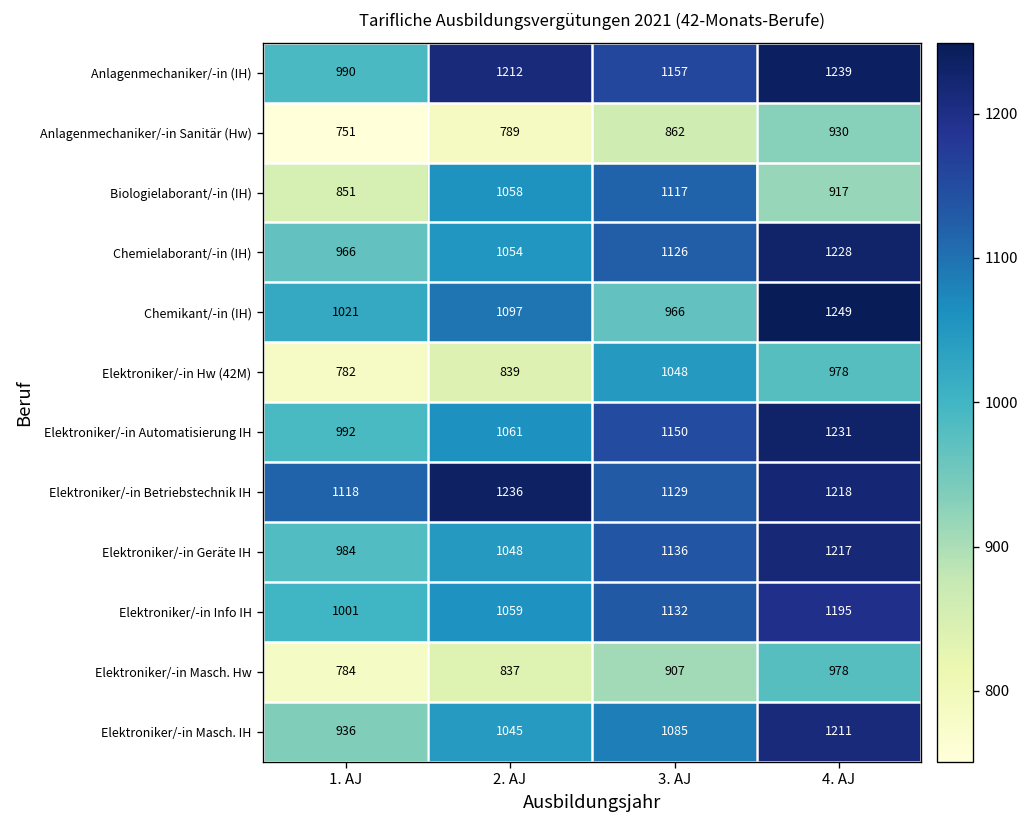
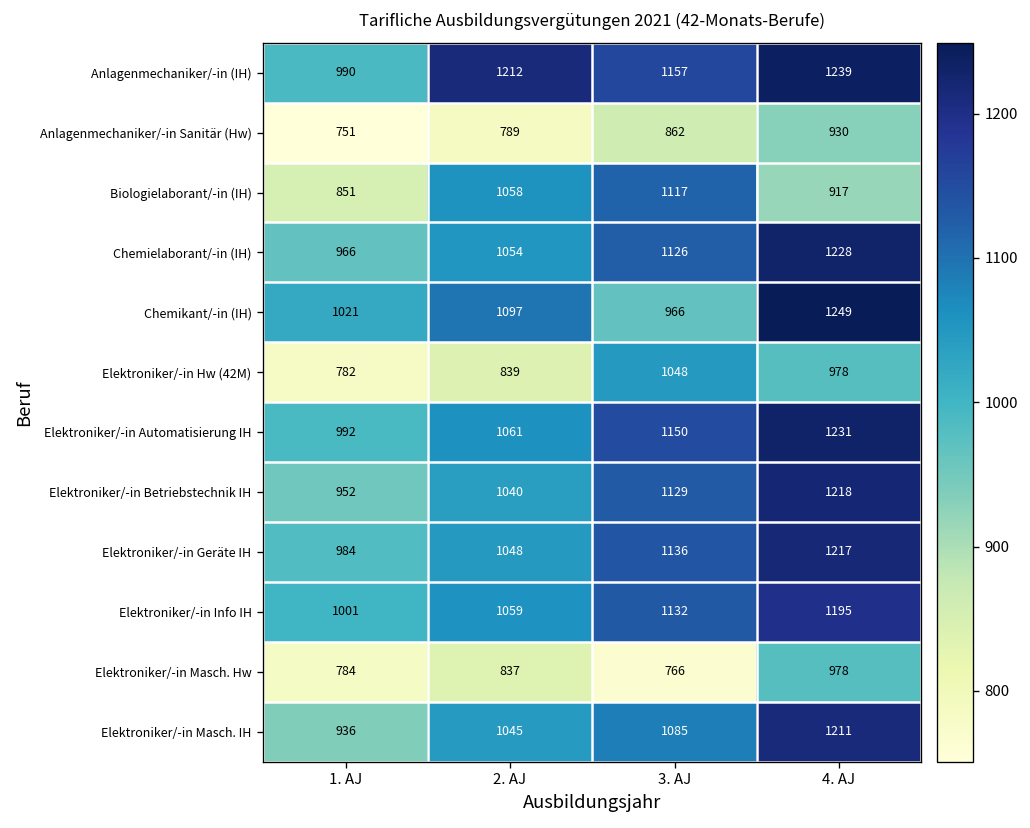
Elektroniker/-in Betriebstechnik IH, 1. AJ: 1118 -> 952
Elektroniker/-in Betriebstechnik IH, 2. AJ: 1236 -> 1040
Elektroniker/-in Masch. Hw, 3. AJ: 907 -> 766
